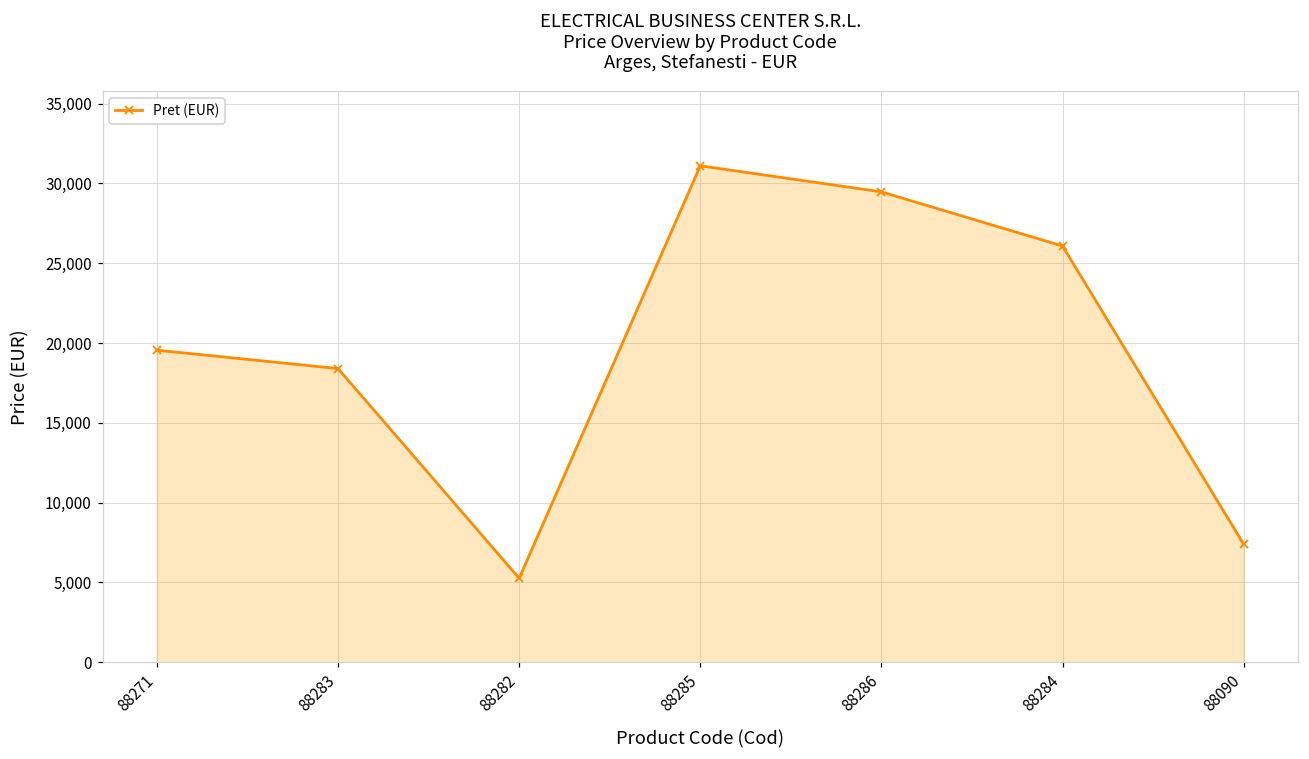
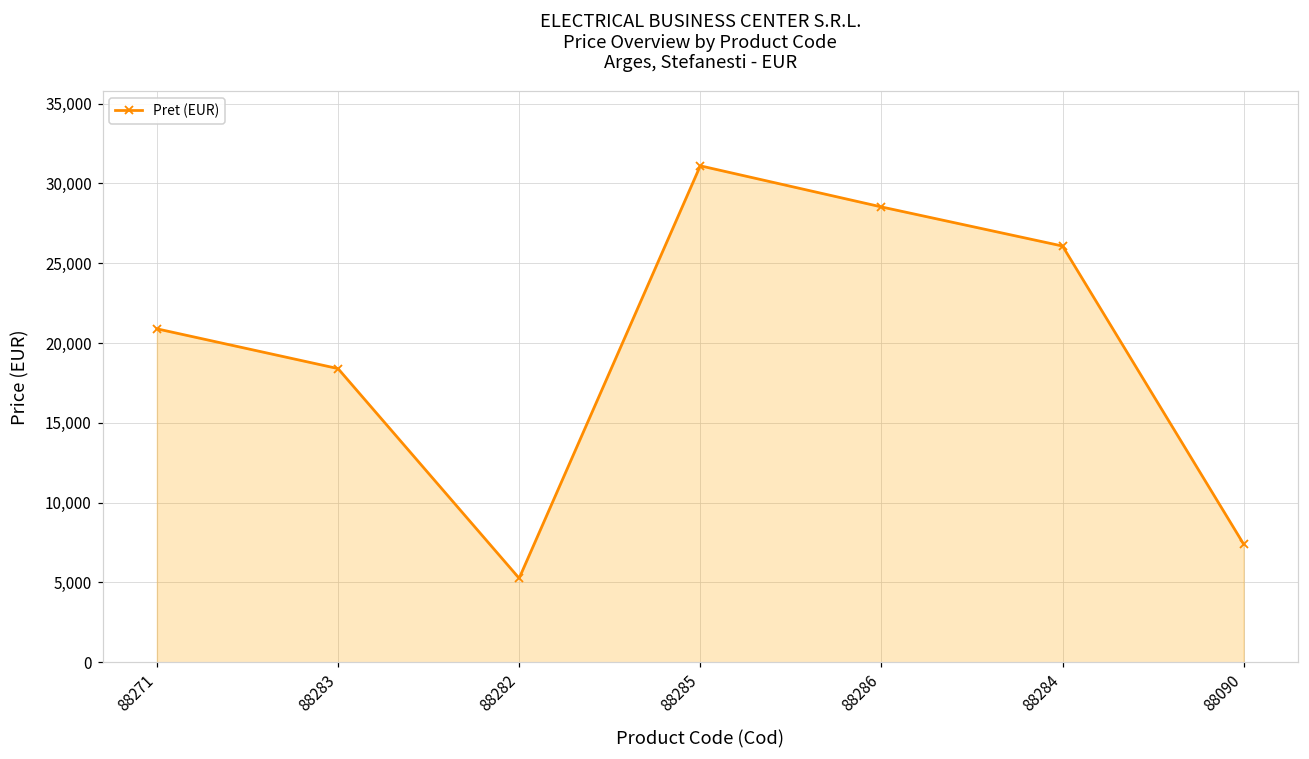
88271: 19,600 -> 20,900
88286: 29,500 -> 28,500
